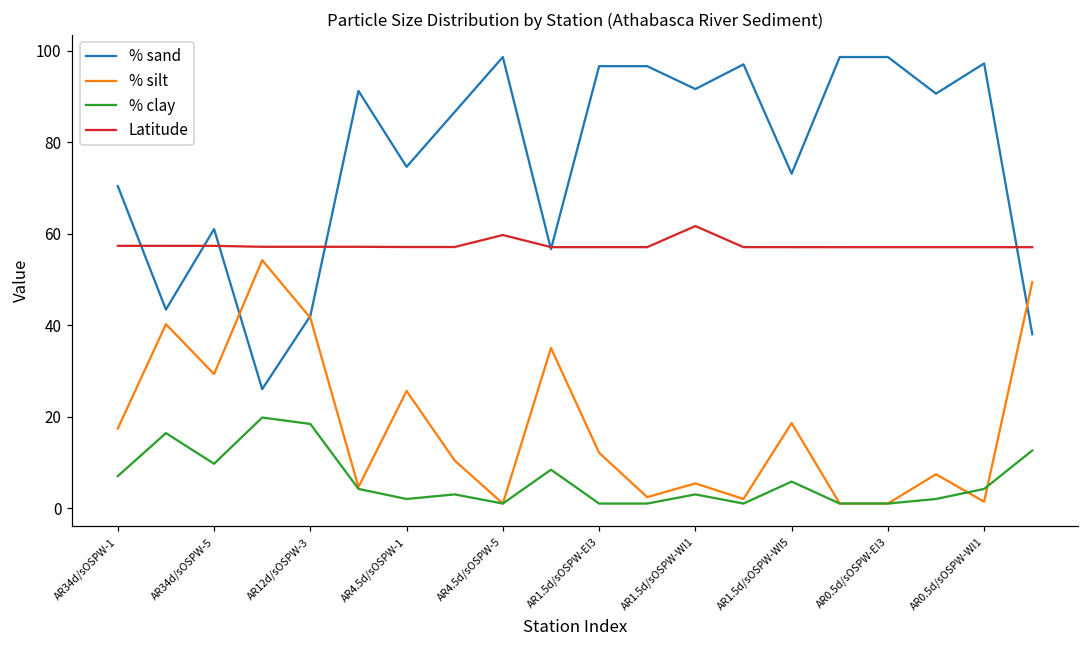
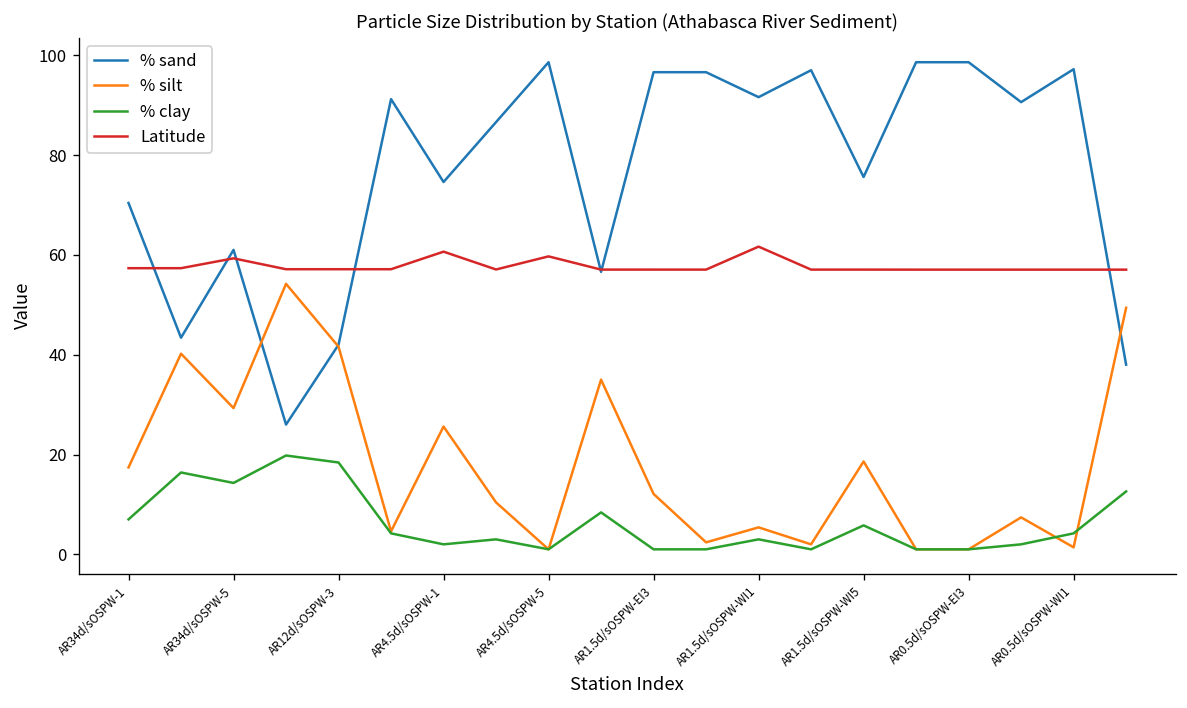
% clay, AR34d/sOSPW-5: 10 -> 14
Latitude, AR34d/sOSPW-5: 57 -> 59
Latitude, AR4.5d/sOSPW-1: 57 -> 61
% sand, AR1.5d/sOSPW-WI5: 73 -> 76
